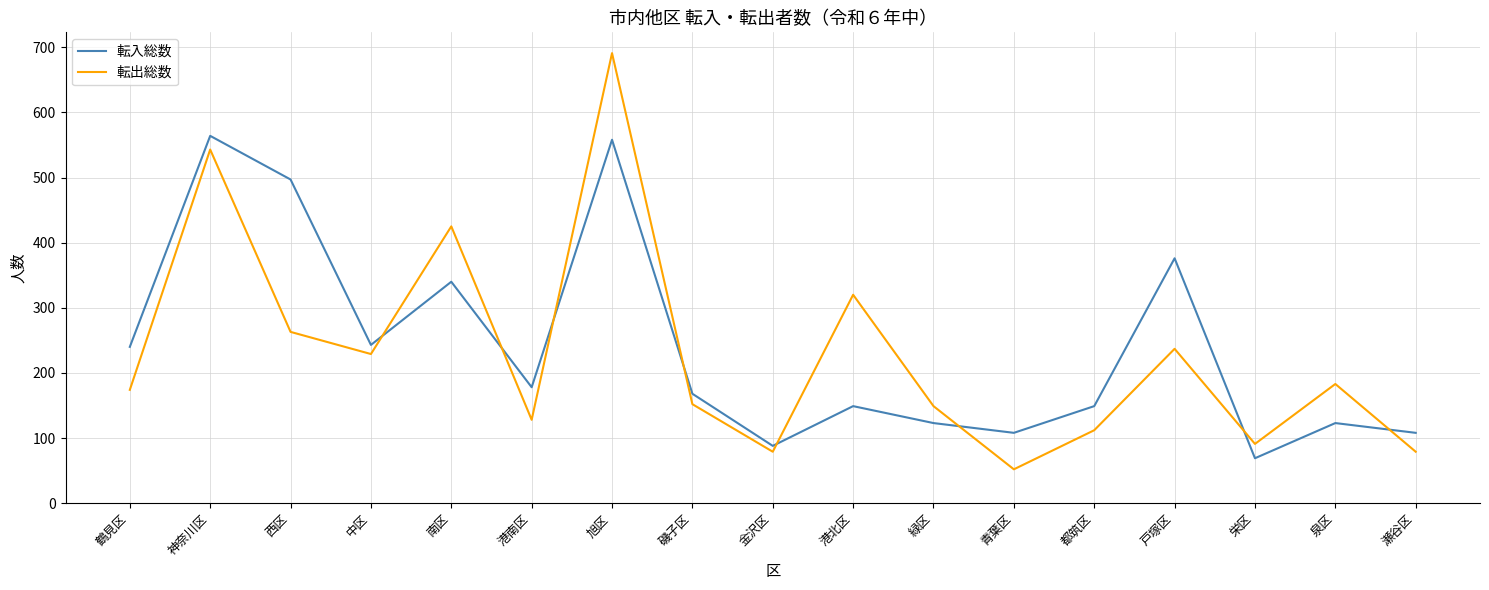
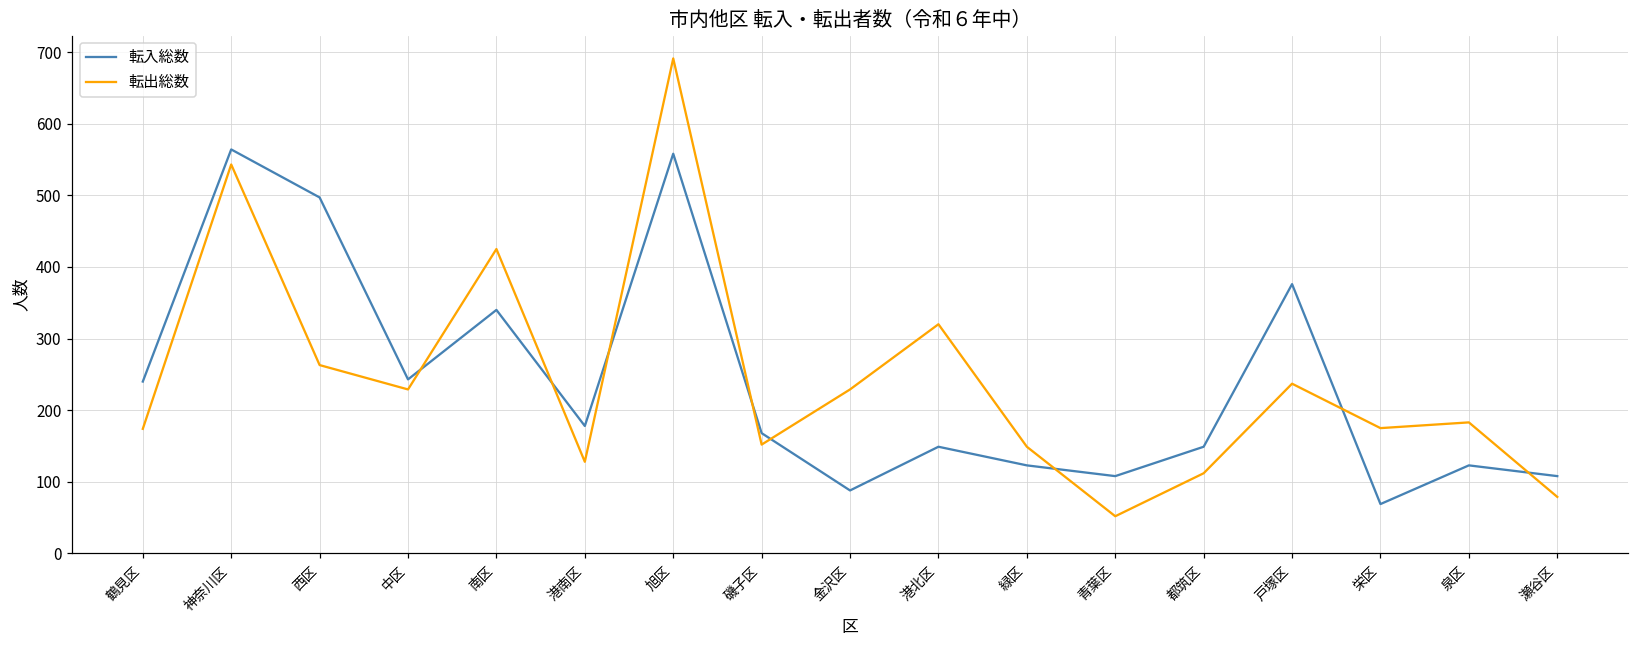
転出総数, 金沢区: 80 -> 230
転出総数, 栄区: 90 -> 180
